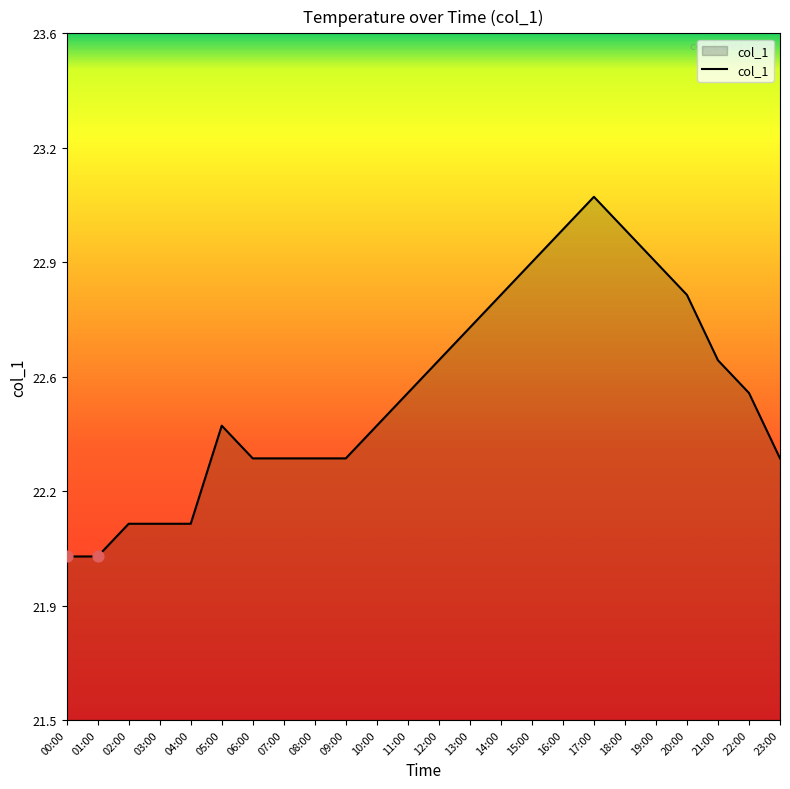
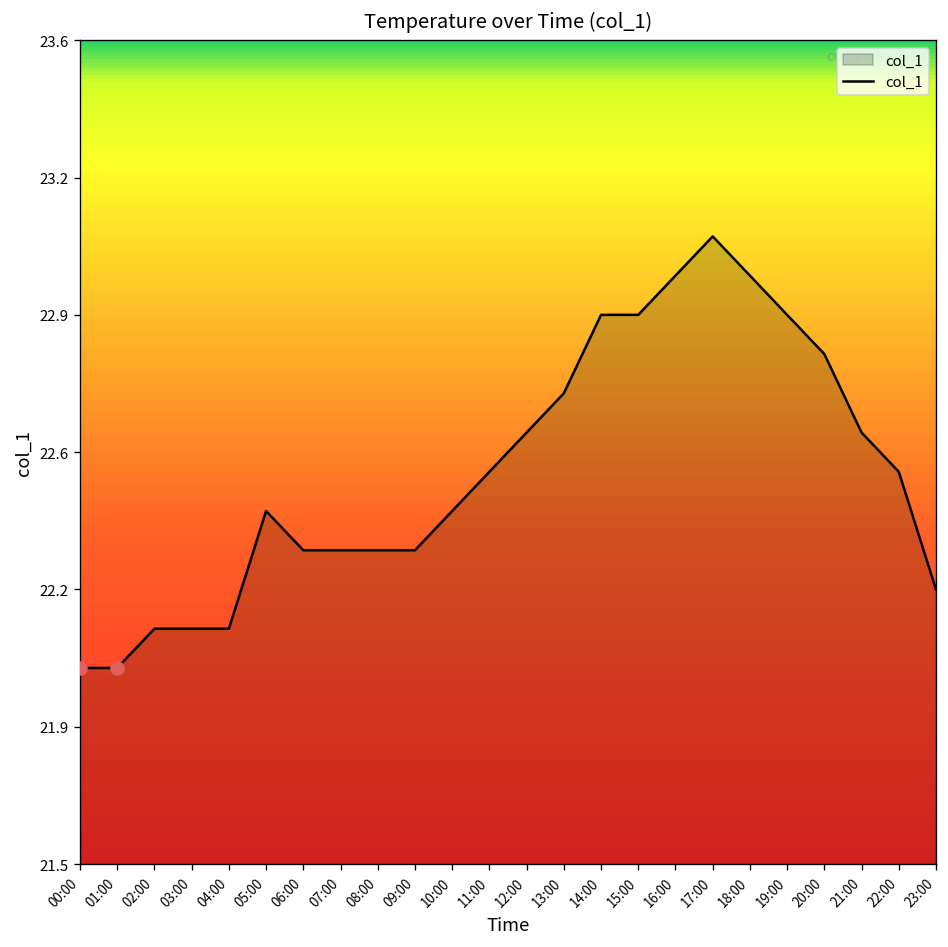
col_1, 14:00: 22.8 -> 22.9
col_1, 23:00: 22.3 -> 22.2
